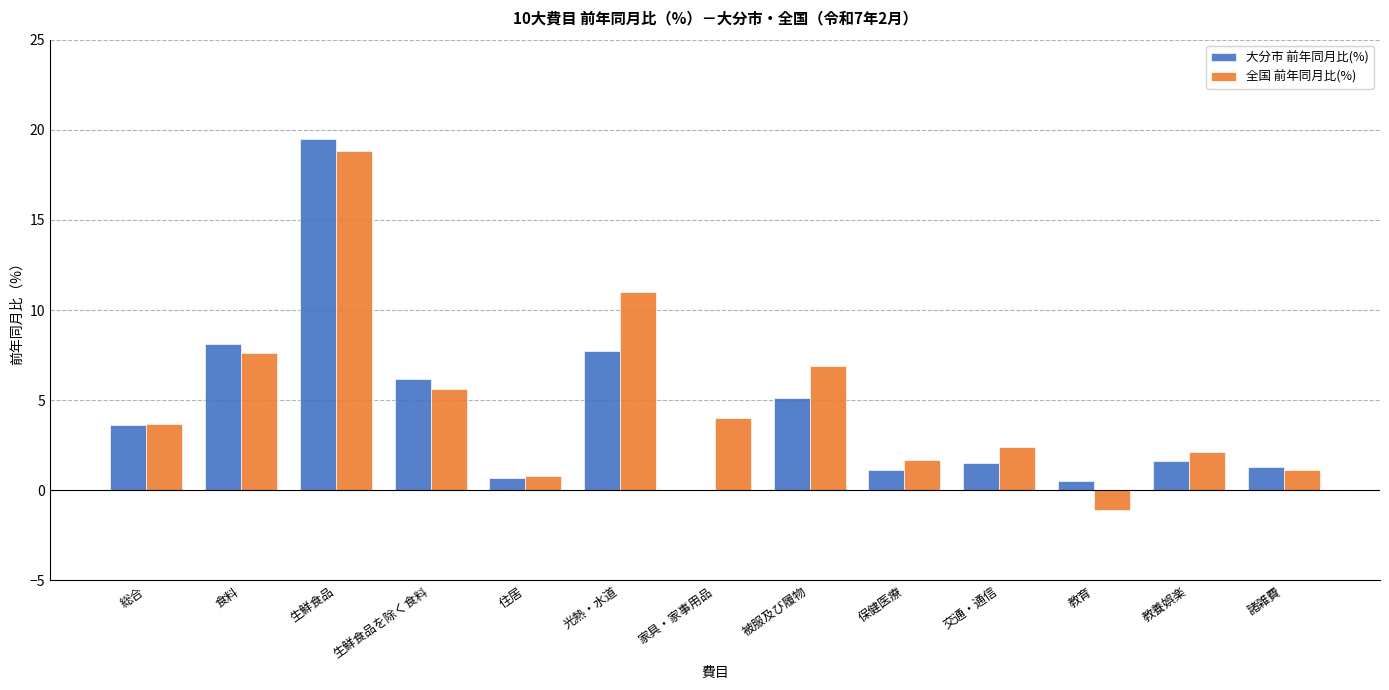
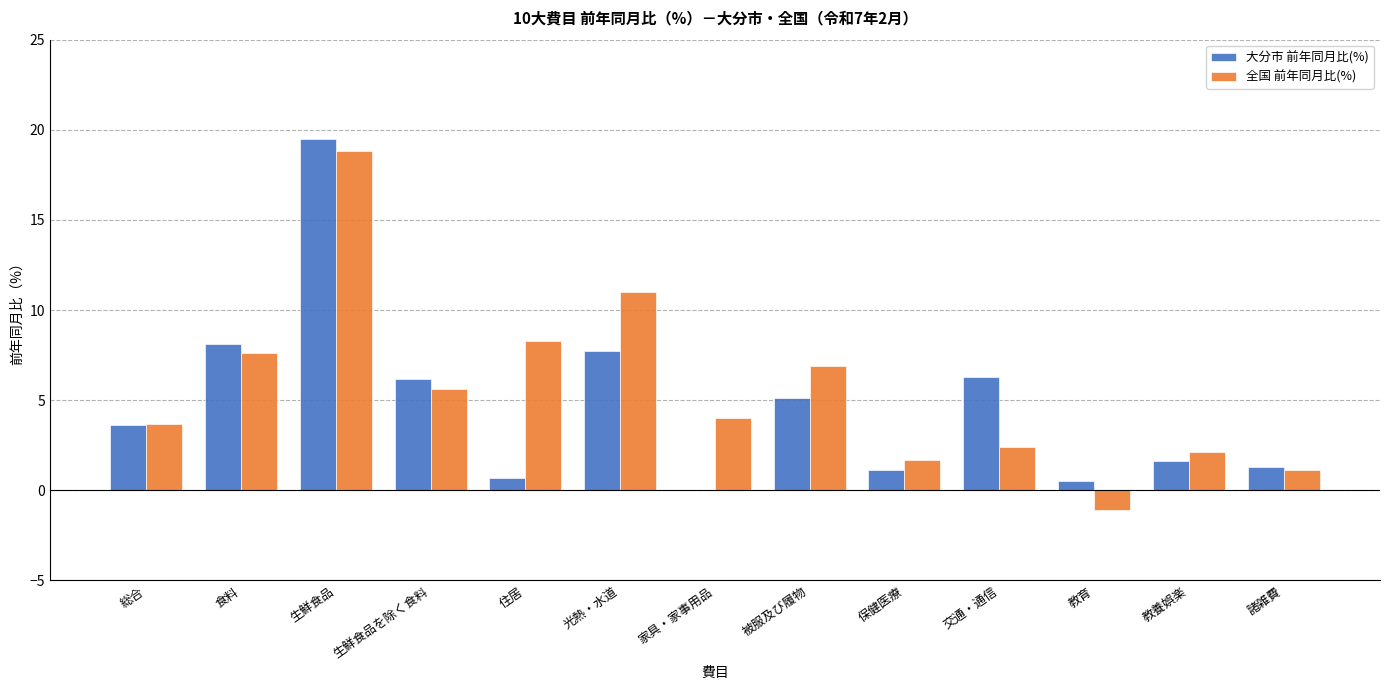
全国 前年同月比(%), 住居: 0.8 -> 8.3
大分市 前年同月比(%), 交通・通信: 1.5 -> 6.3
